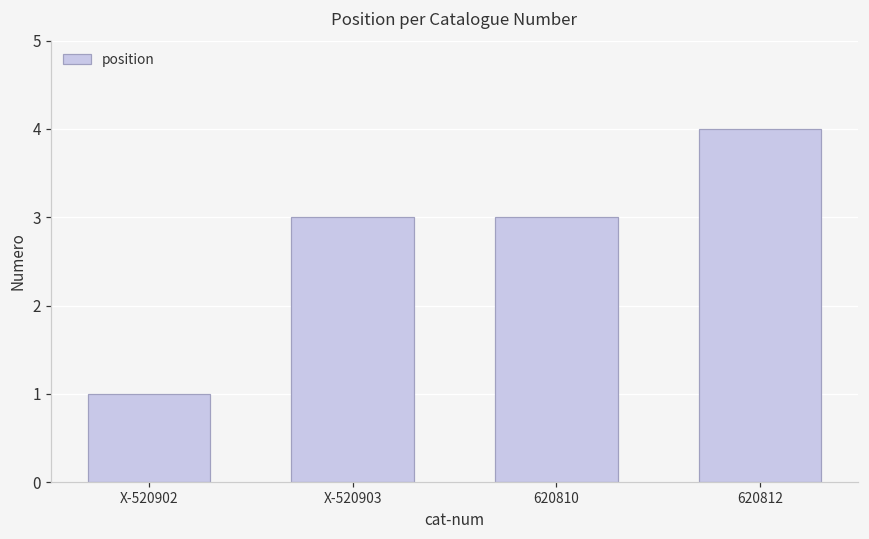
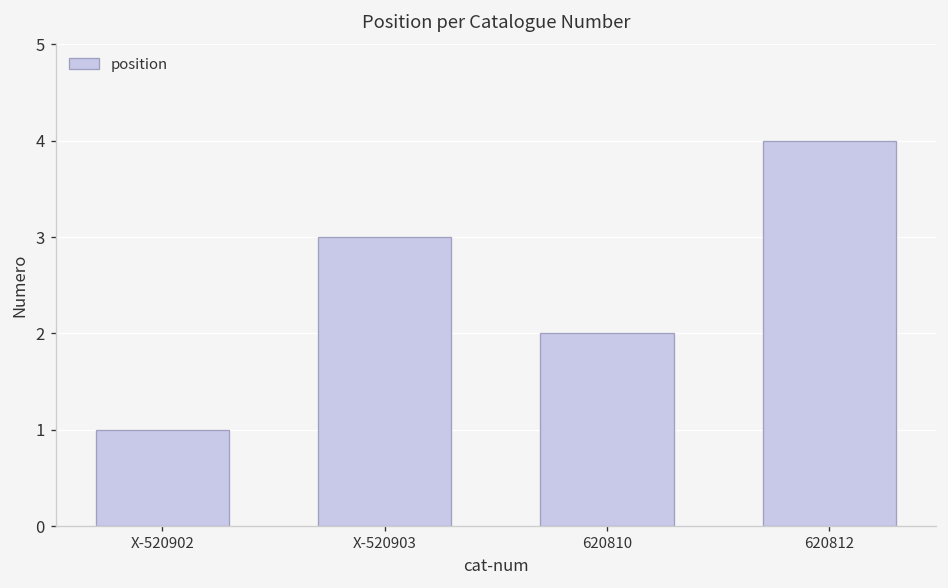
620810: 3 -> 2
